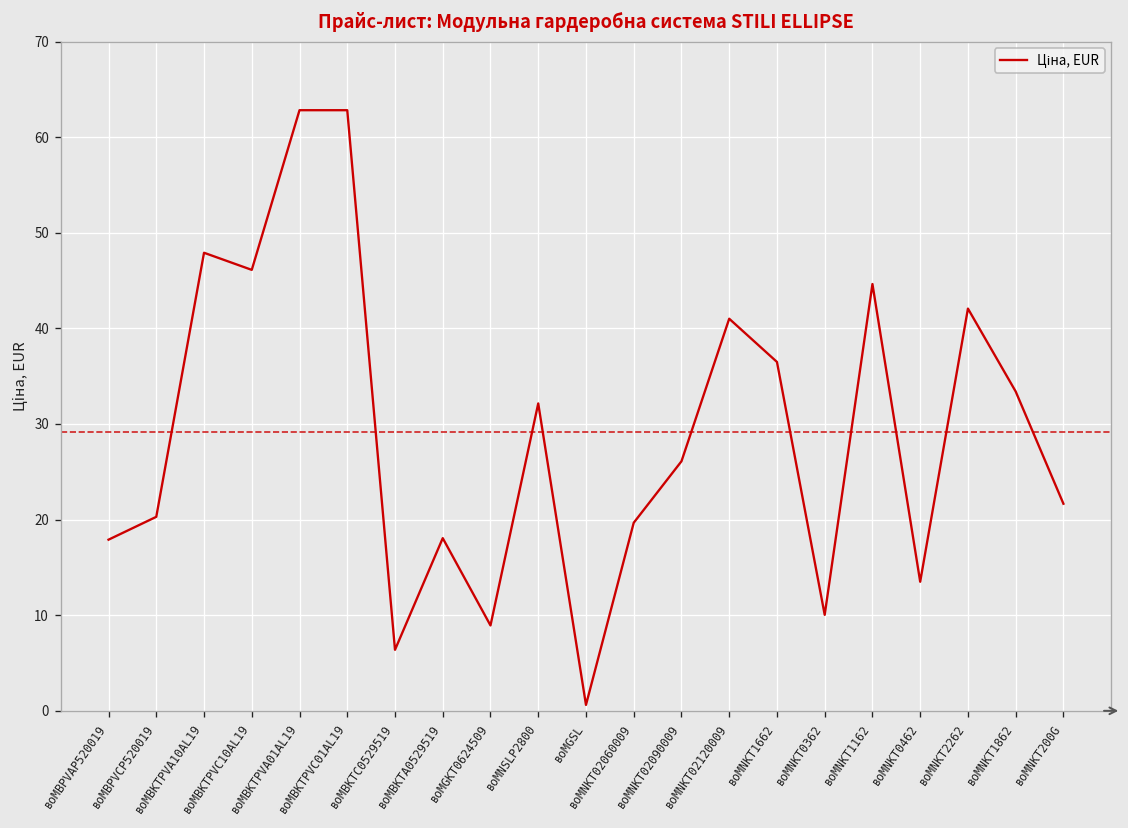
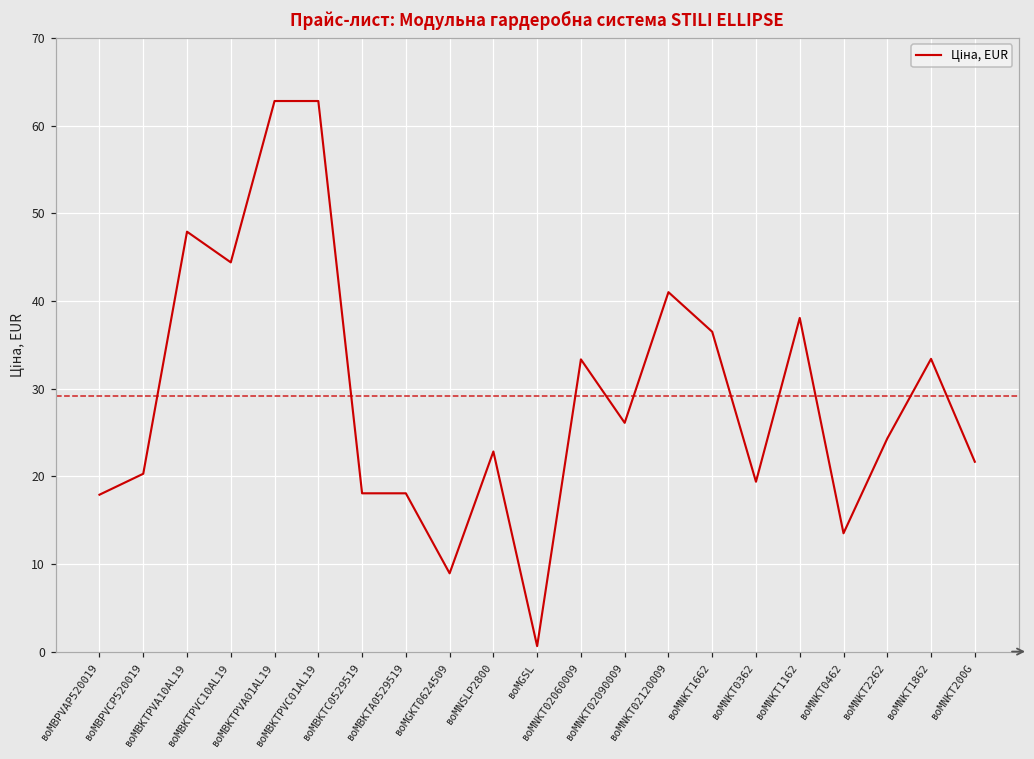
воMBKTPVC10AL19: 46 -> 44
воMBKTC0529519: 6 -> 18
воMNSLP2800: 32 -> 23
воMNKT02060009: 20 -> 33
воMNKT0362: 10 -> 19
воMNKT1162: 45 -> 38
воMNKT2262: 42 -> 24
